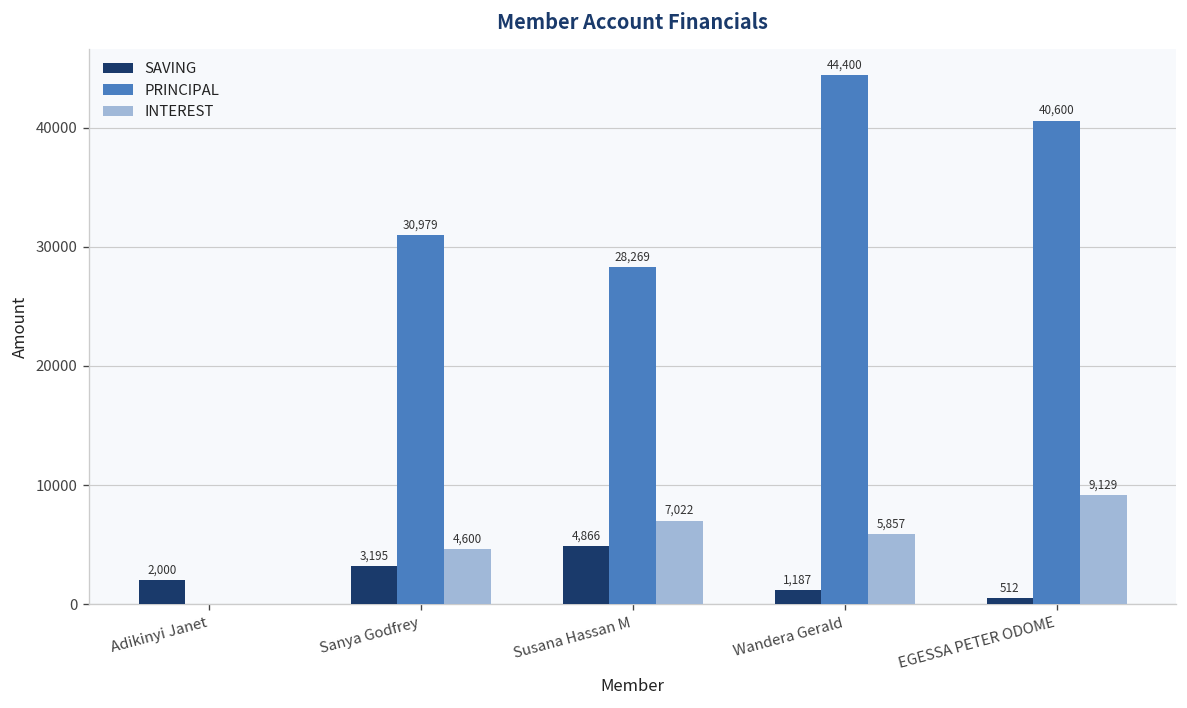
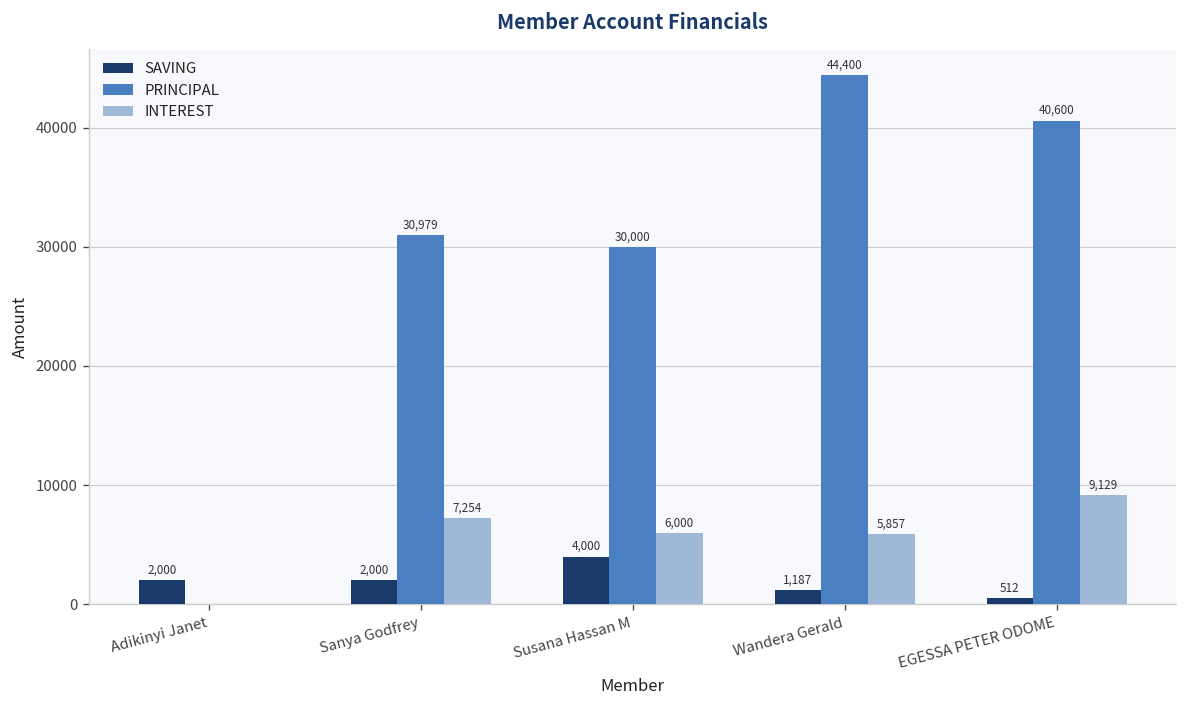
SAVING, Sanya Godfrey: 3,195 -> 2,000
INTEREST, Sanya Godfrey: 4,600 -> 7,254
SAVING, Susana Hassan M: 4,866 -> 4,000
PRINCIPAL, Susana Hassan M: 28,269 -> 30,000
INTEREST, Susana Hassan M: 7,022 -> 6,000
